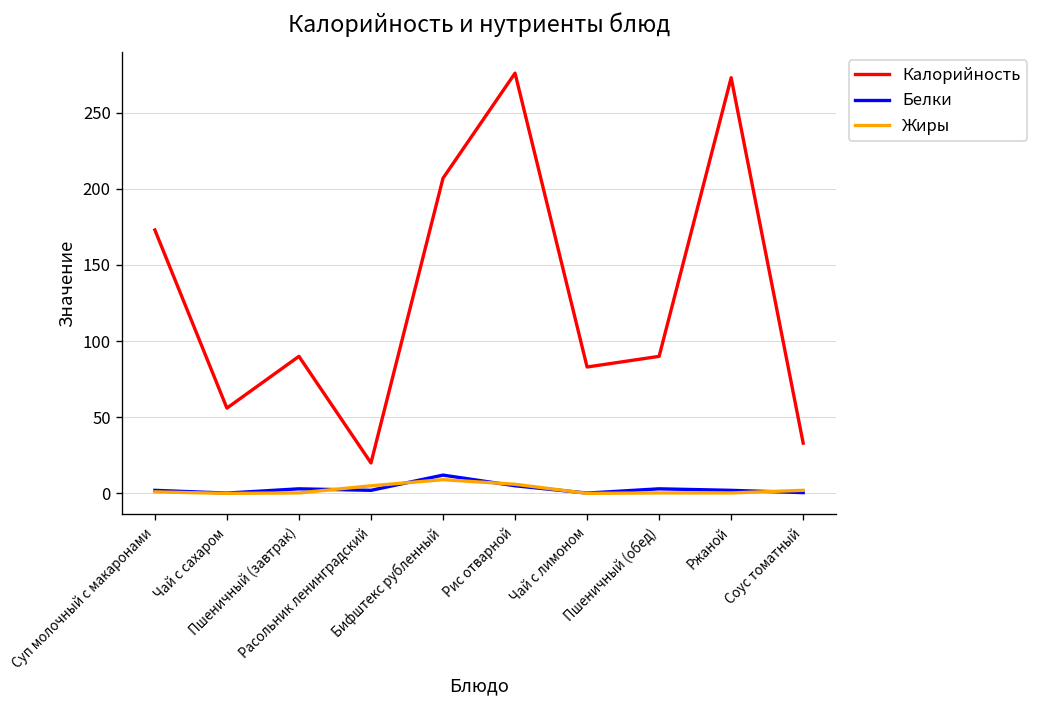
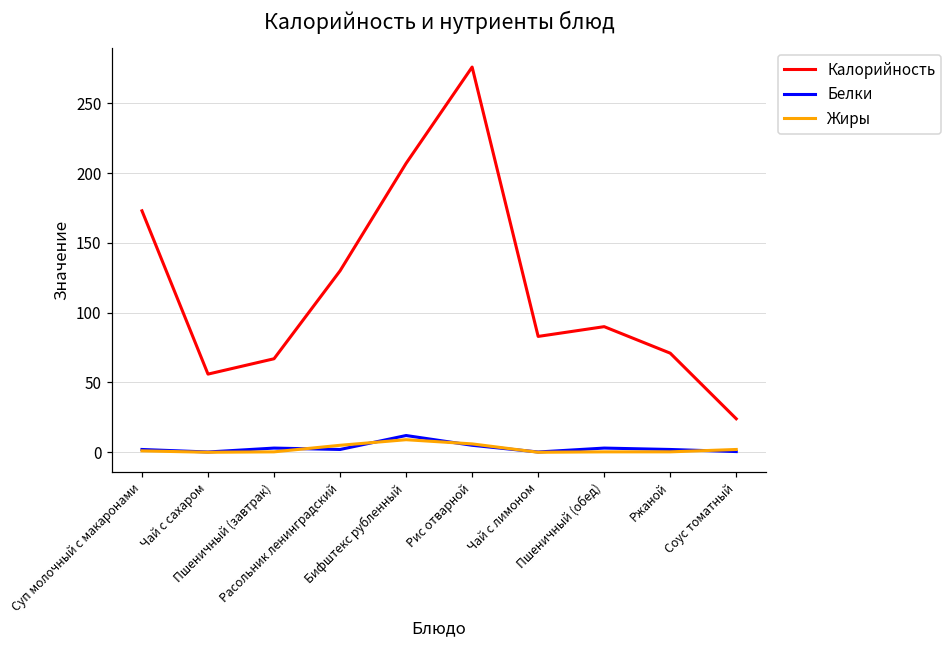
Калорийность, Пшеничный (завтрак): 90 -> 67
Калорийность, Расольник ленинградский: 20 -> 130
Калорийность, Ржаной: 273 -> 71
Калорийность, Соус томатный: 33 -> 24
